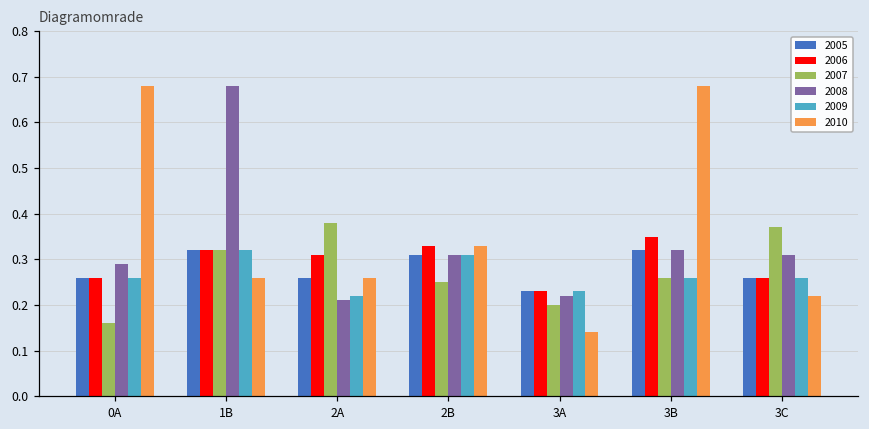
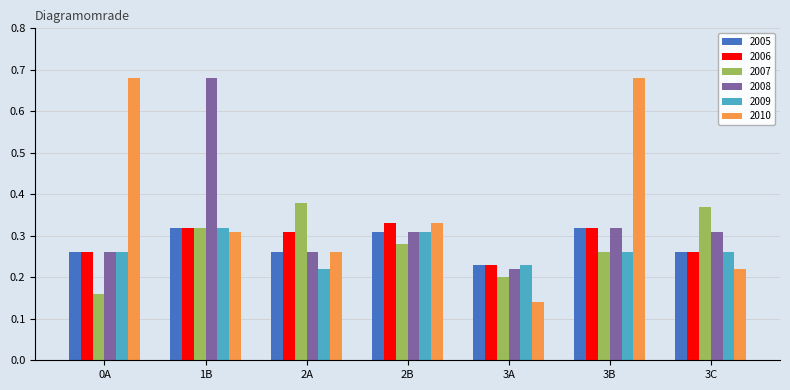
2008, 0A: 0.29 -> 0.26
2010, 1B: 0.26 -> 0.31
2008, 2A: 0.21 -> 0.26
2007, 2B: 0.25 -> 0.28
2006, 3B: 0.35 -> 0.32
